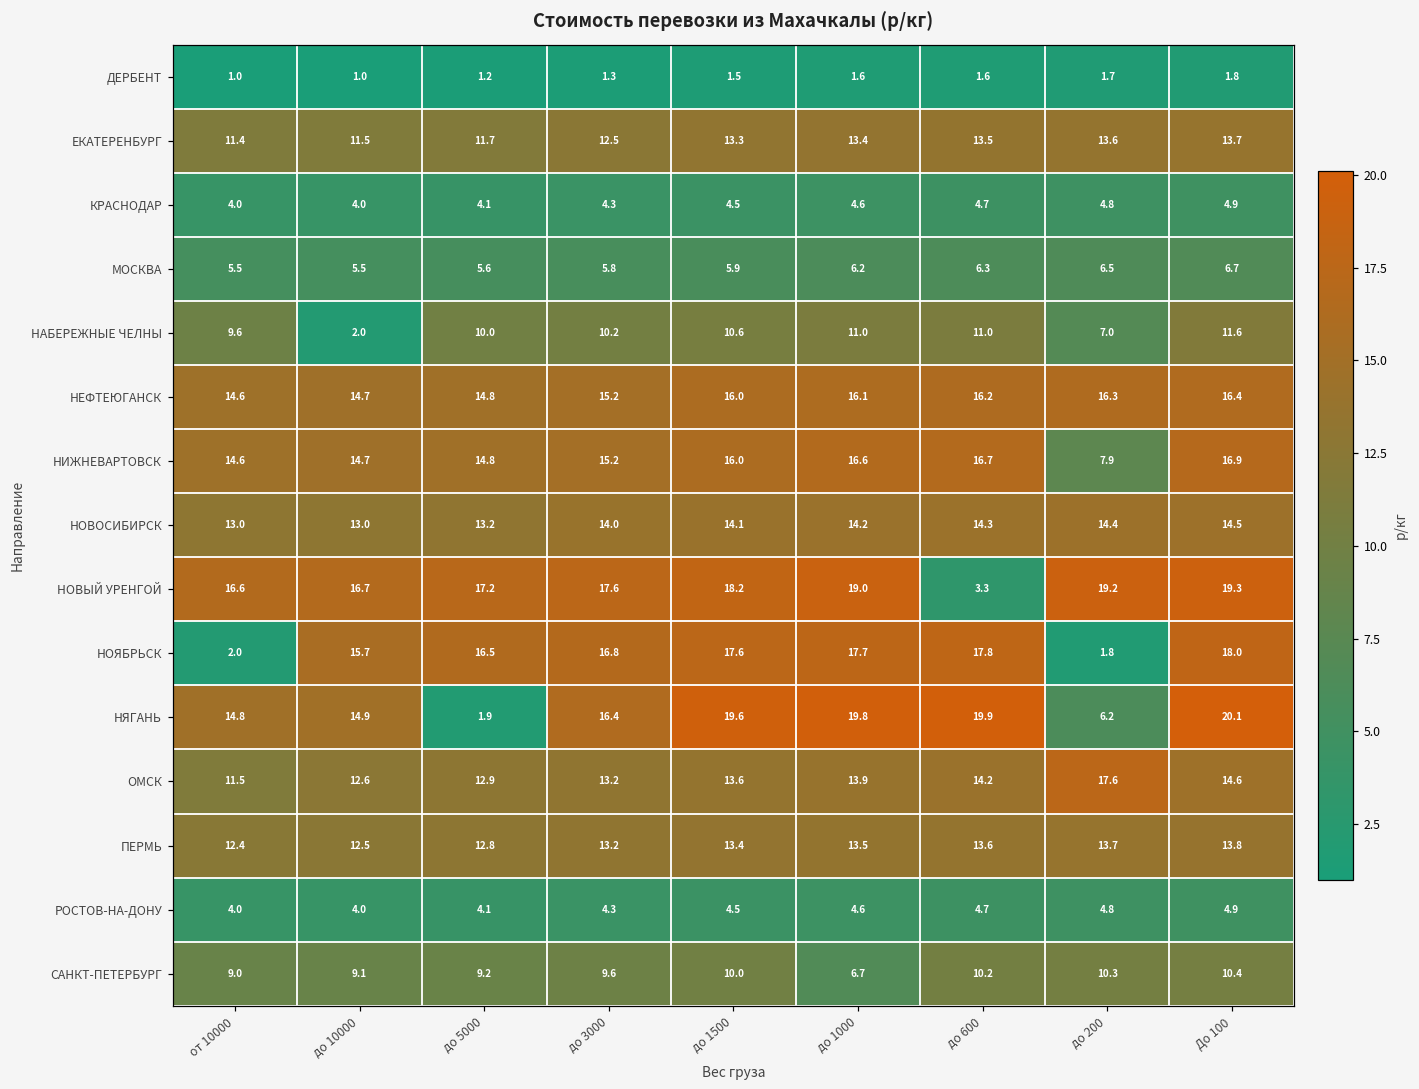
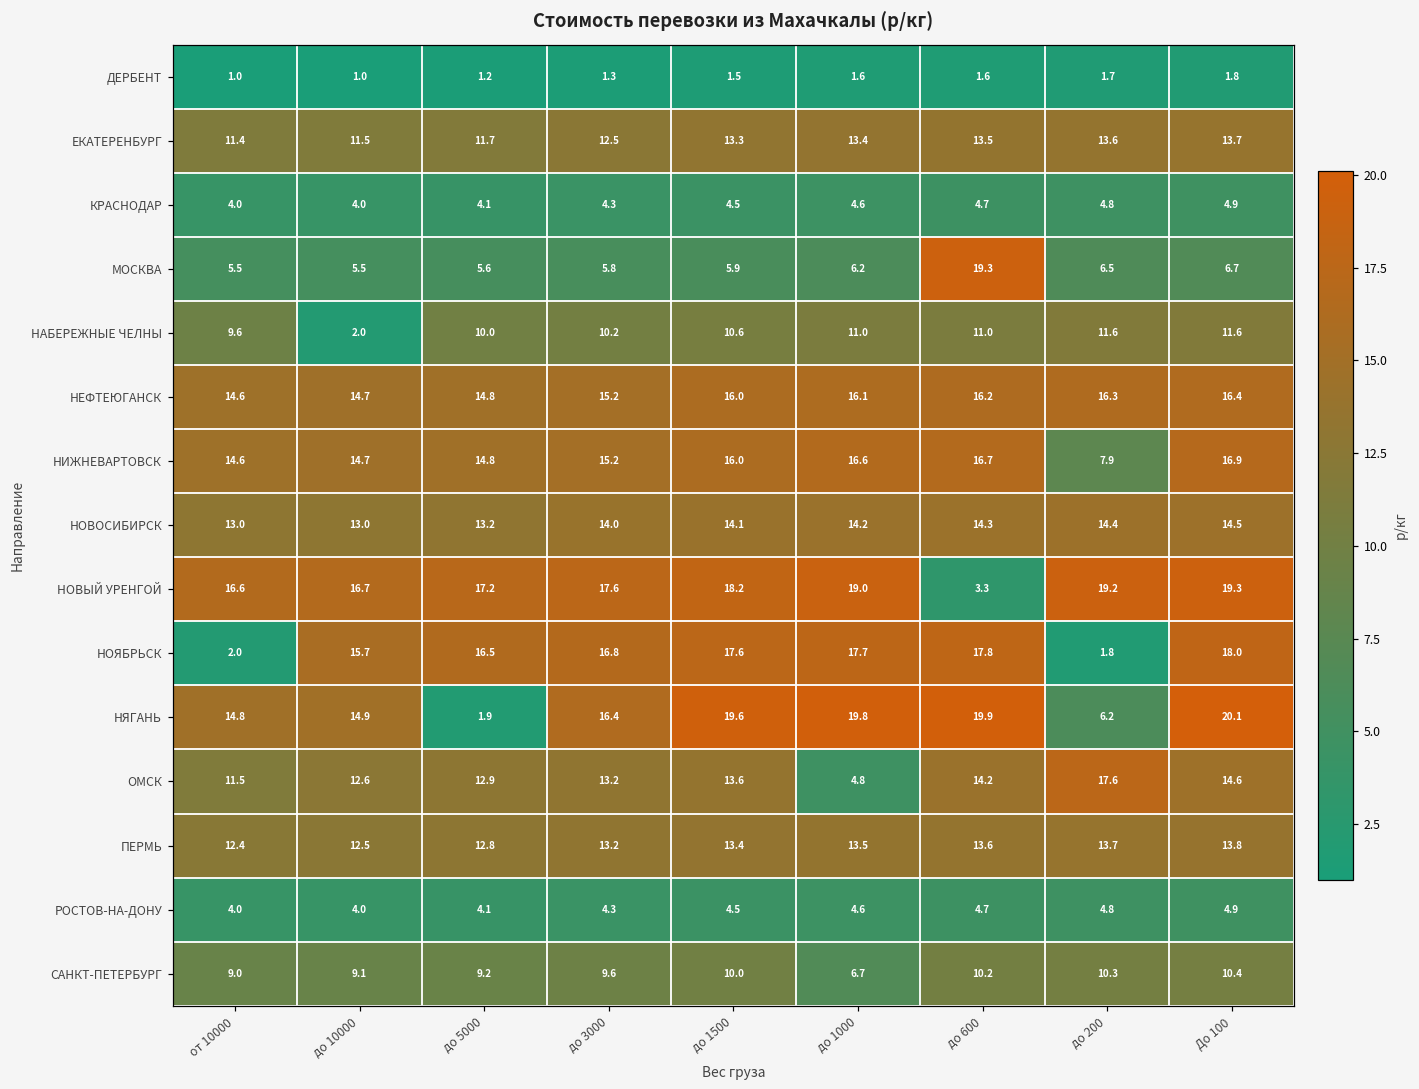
МОСКВА, до 600: 6.3 -> 19.3
НАБЕРЕЖНЫЕ ЧЕЛНЫ, до 200: 7.0 -> 11.6
ОМСК, до 1000: 13.9 -> 4.8
